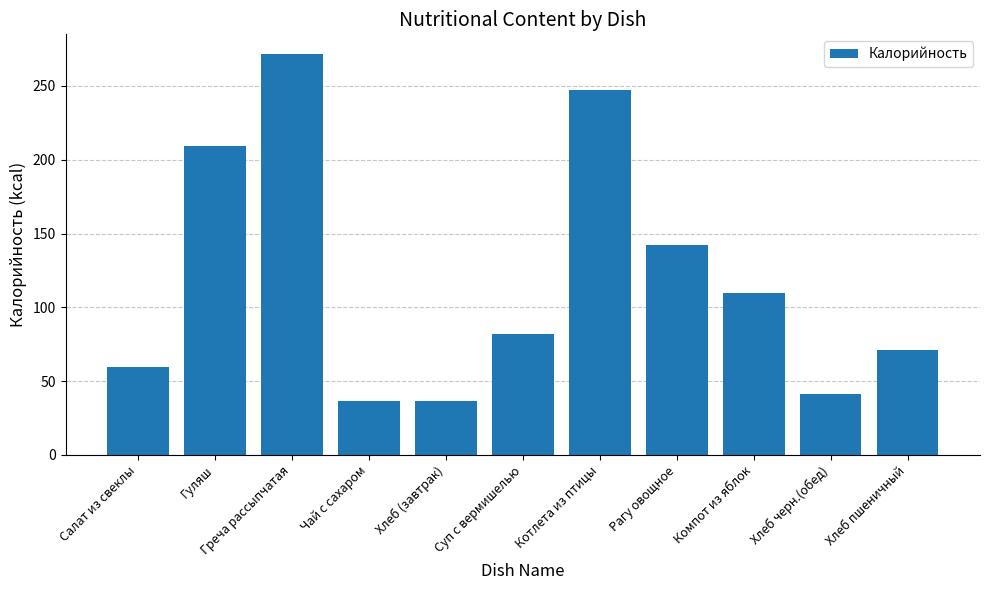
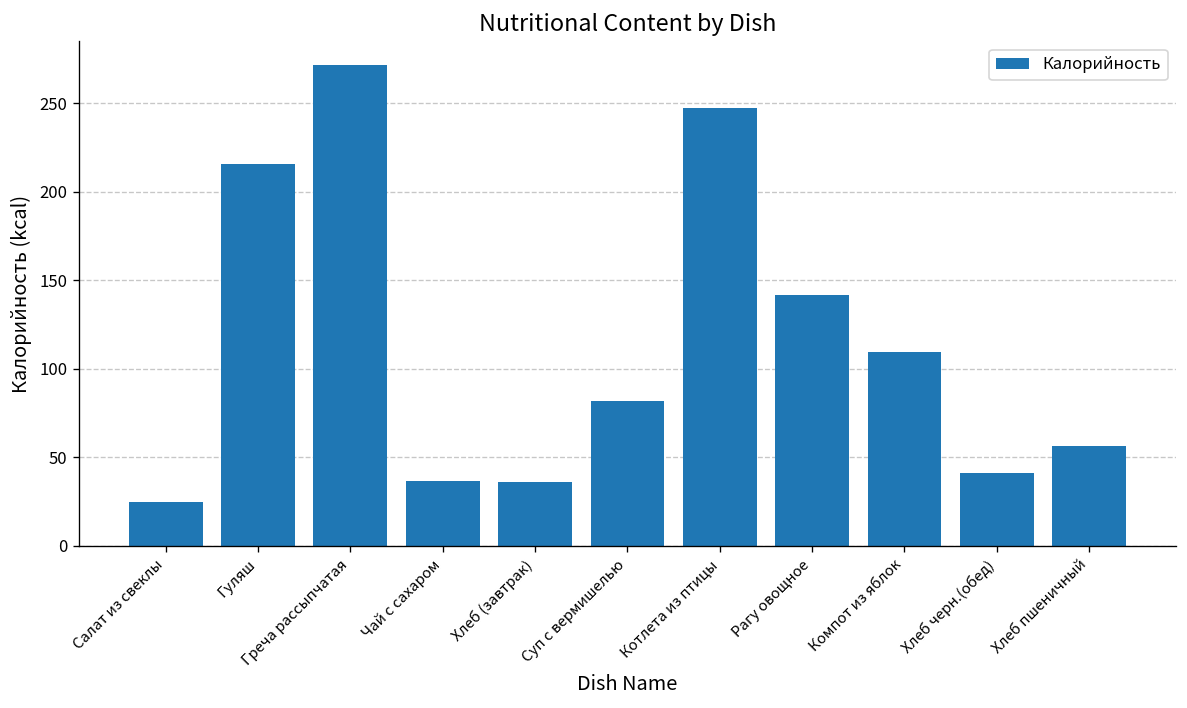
Салат из свеклы: 60 -> 25
Гуляш: 210 -> 216
Хлеб пшеничный: 71 -> 56
